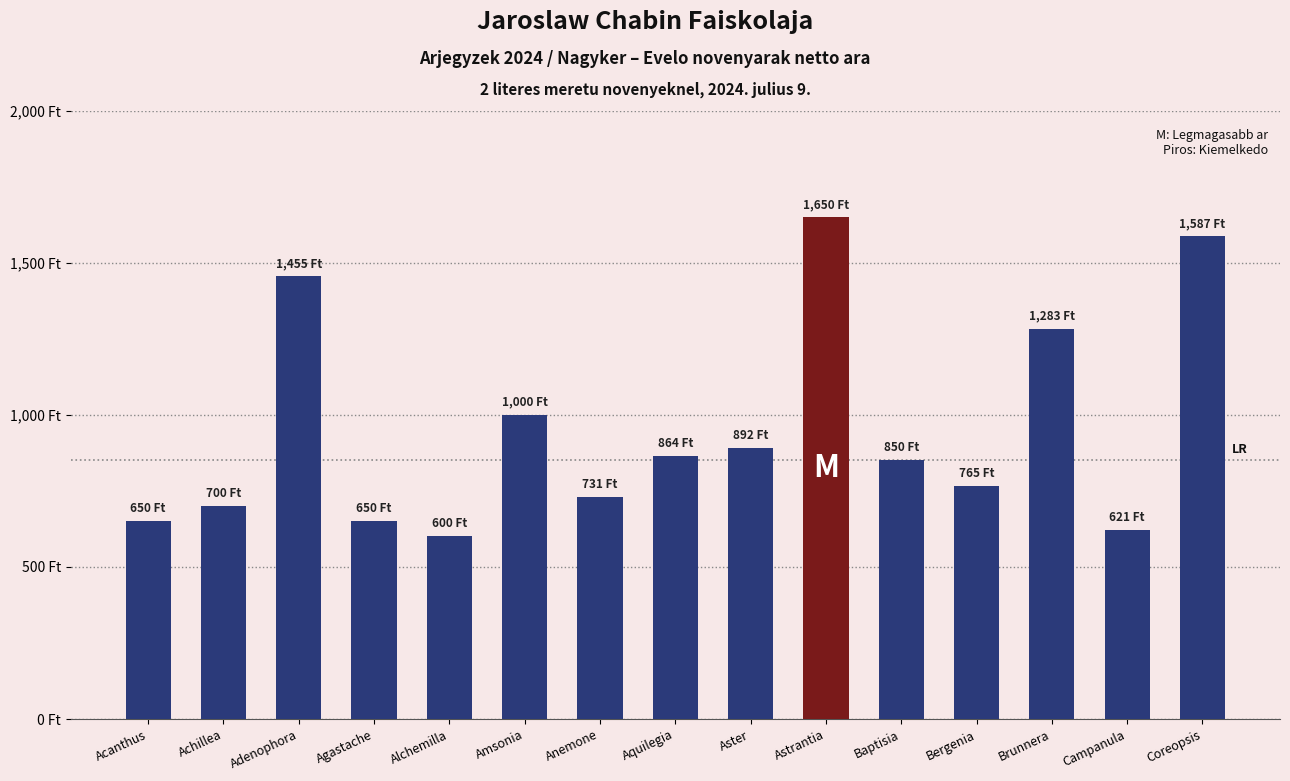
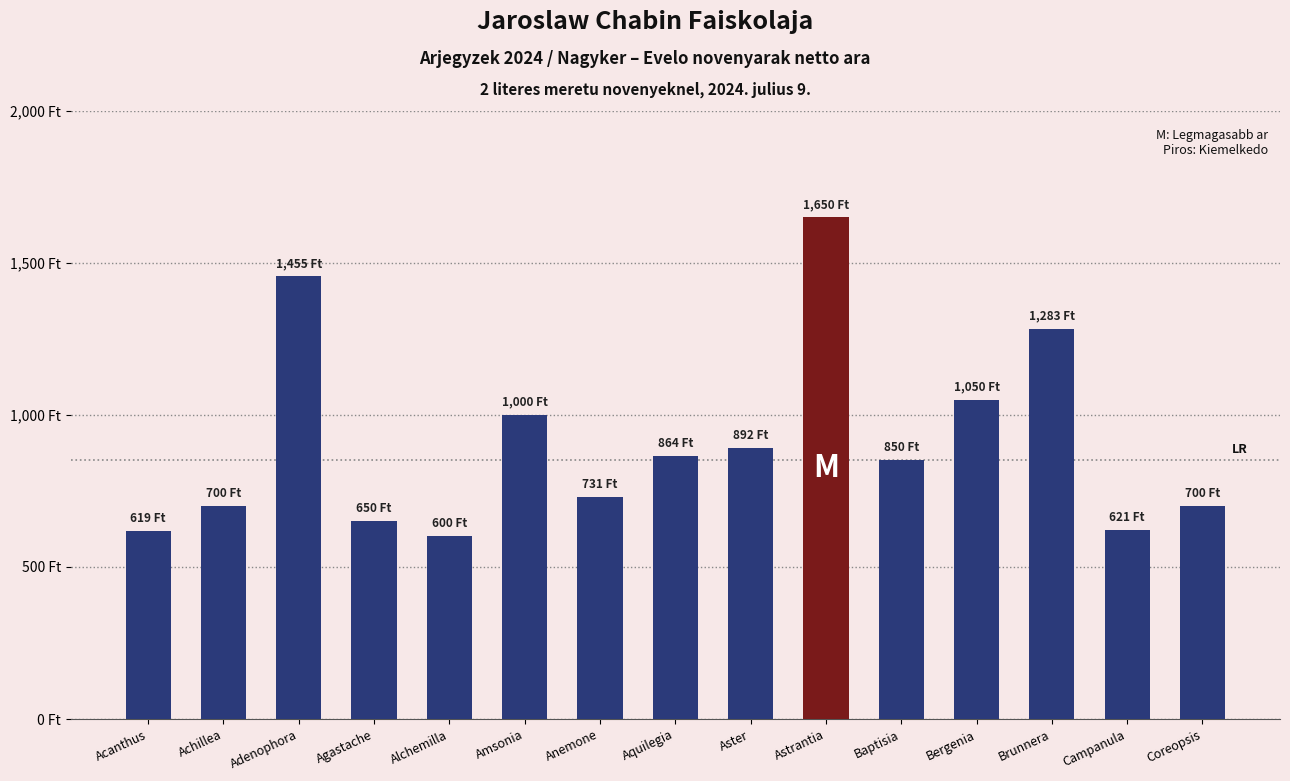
Acanthus: 650 -> 619
Bergenia: 765 -> 1,050
Coreopsis: 1,587 -> 700
